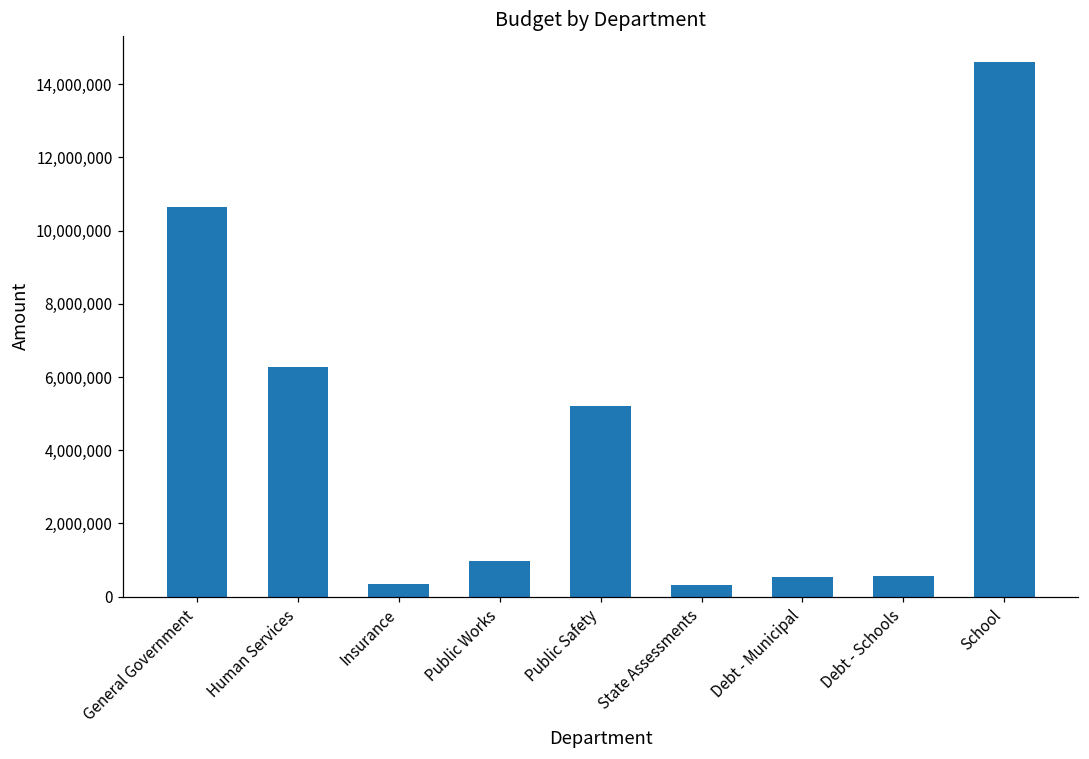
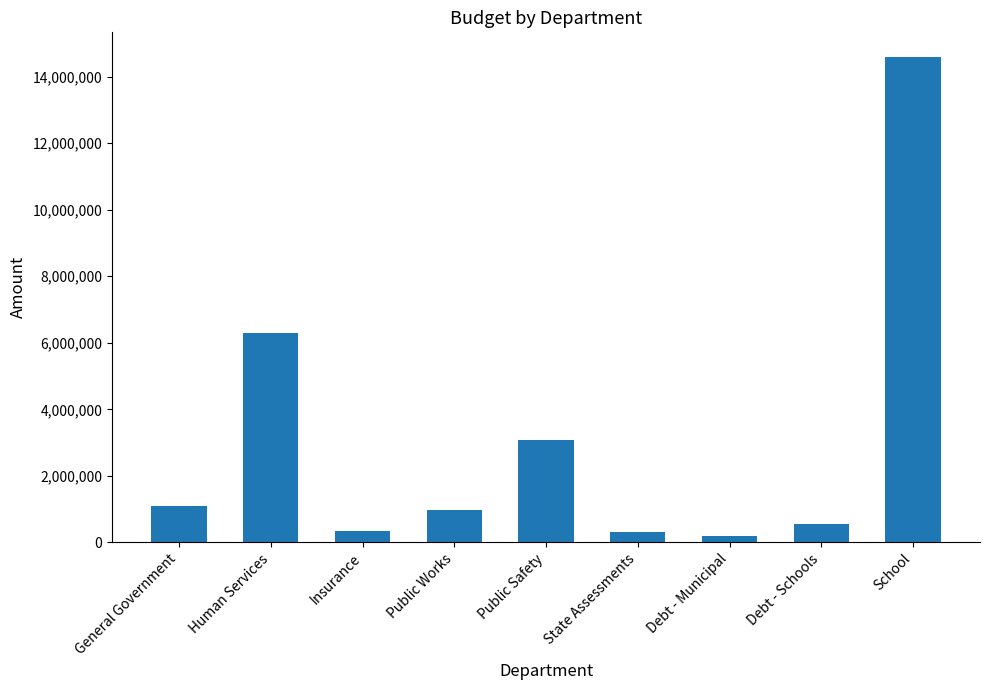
General Government: 10,700,000 -> 1,100,000
Public Safety: 5,200,000 -> 3,100,000
Debt - Municipal: 500,000 -> 200,000
